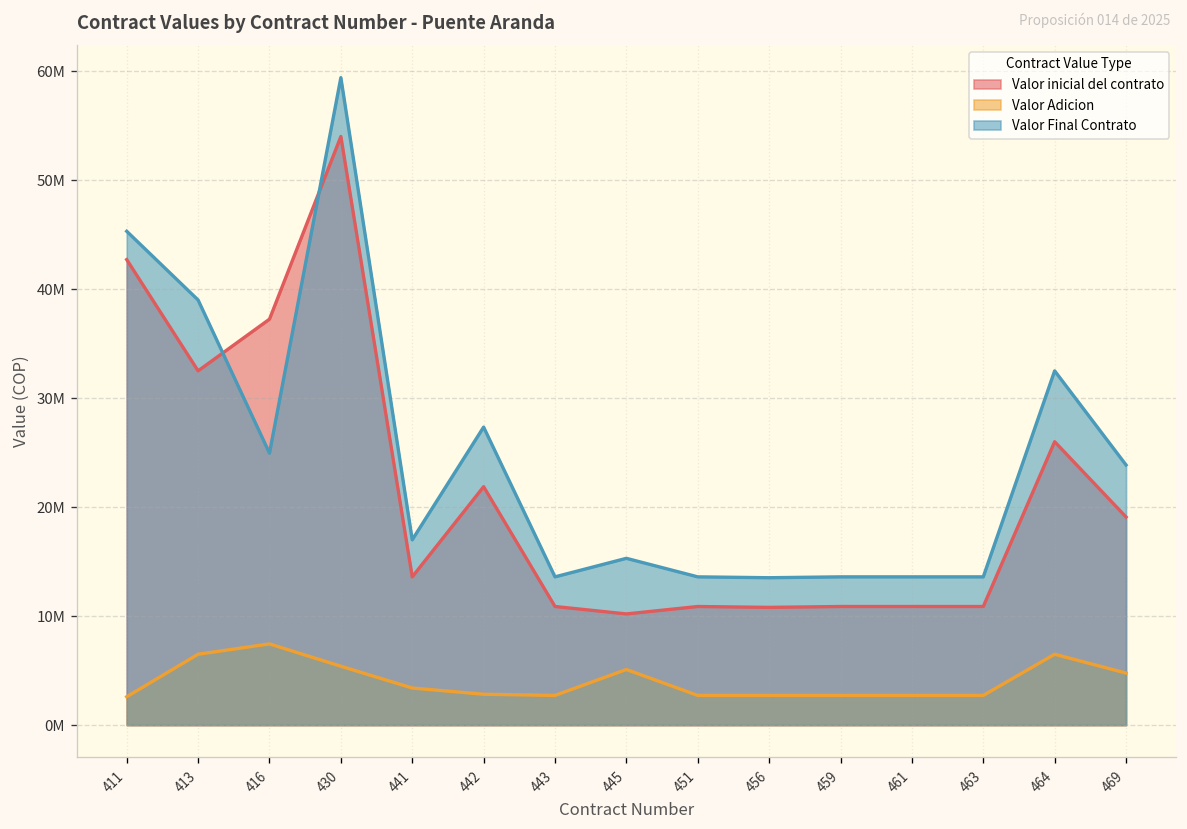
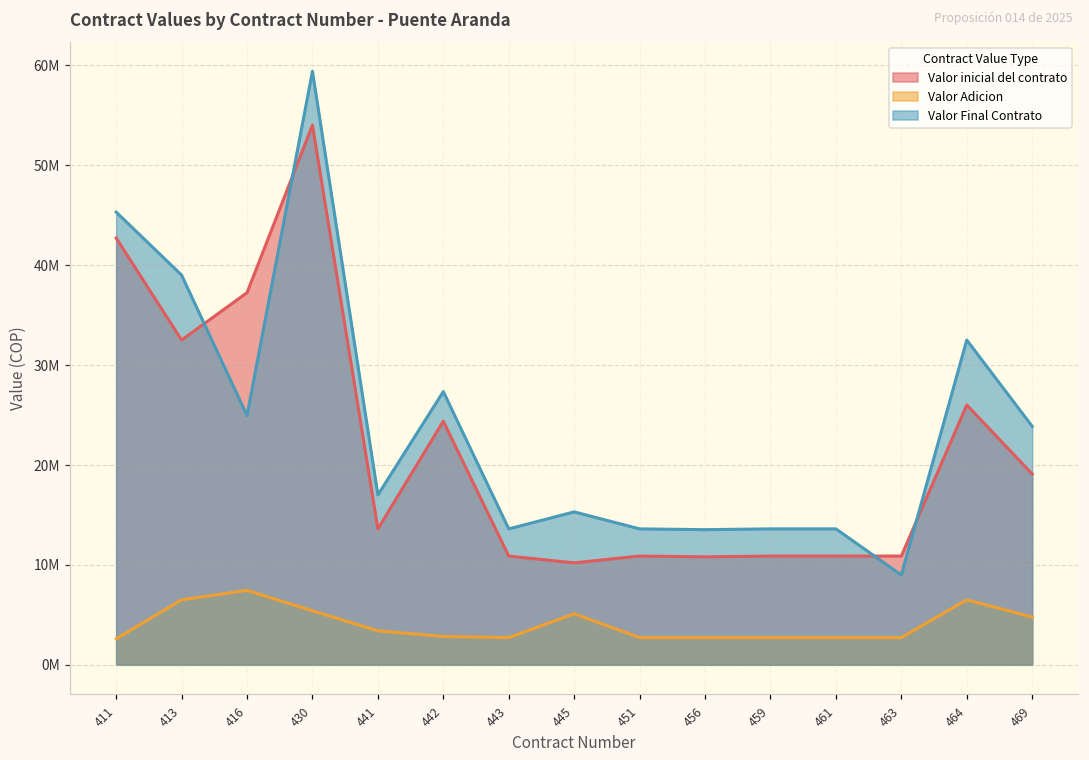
Valor inicial del contrato, 442: 22000000 -> 24000000
Valor Final Contrato, 463: 14000000 -> 9000000
